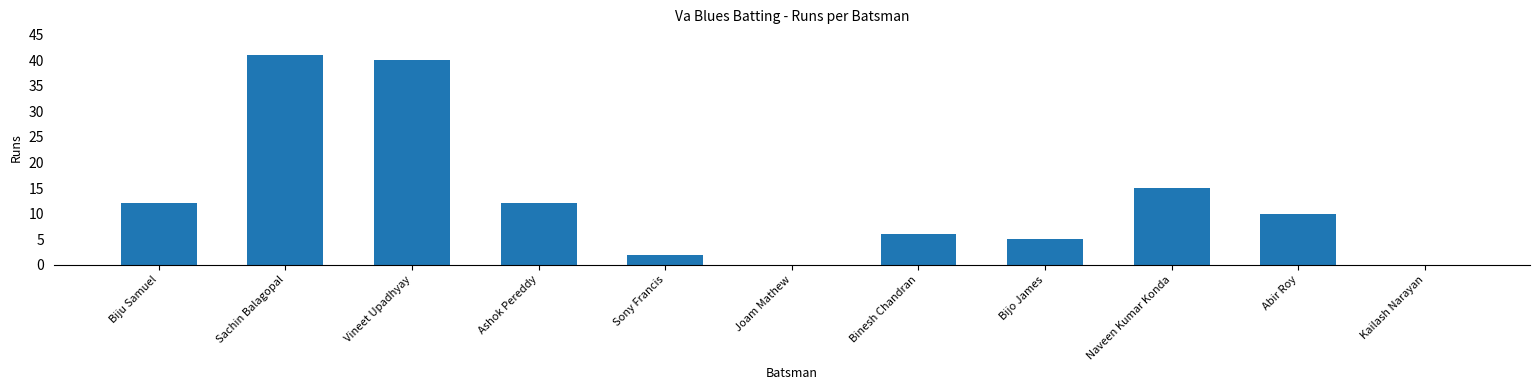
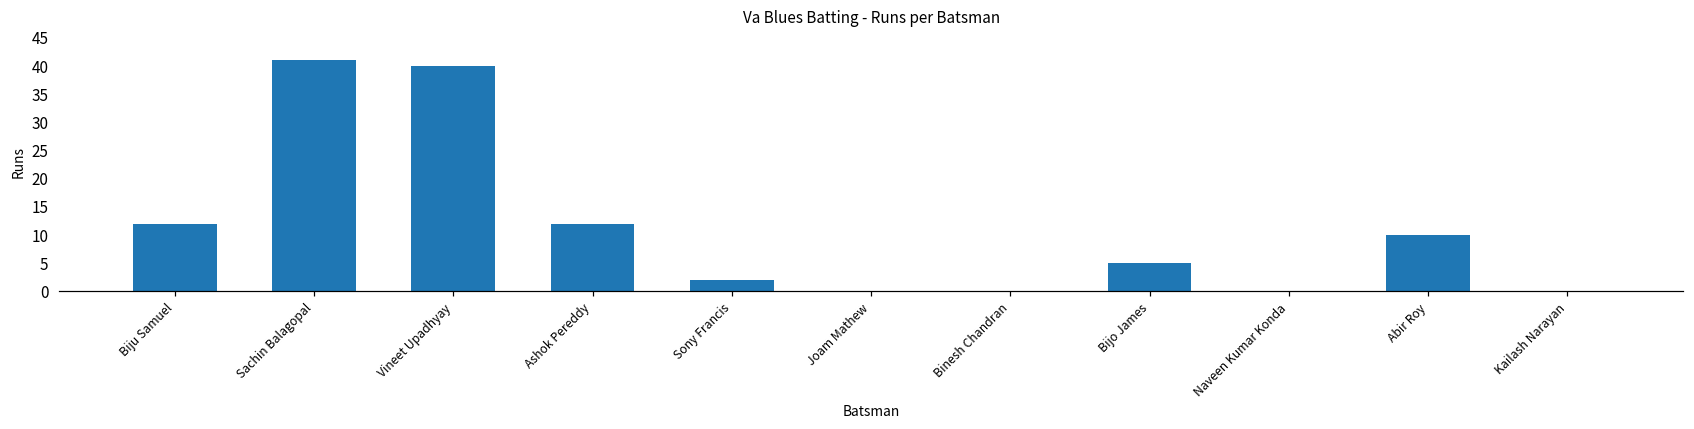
Binesh Chandran: 6 -> 0
Naveen Kumar Konda: 15 -> 0
